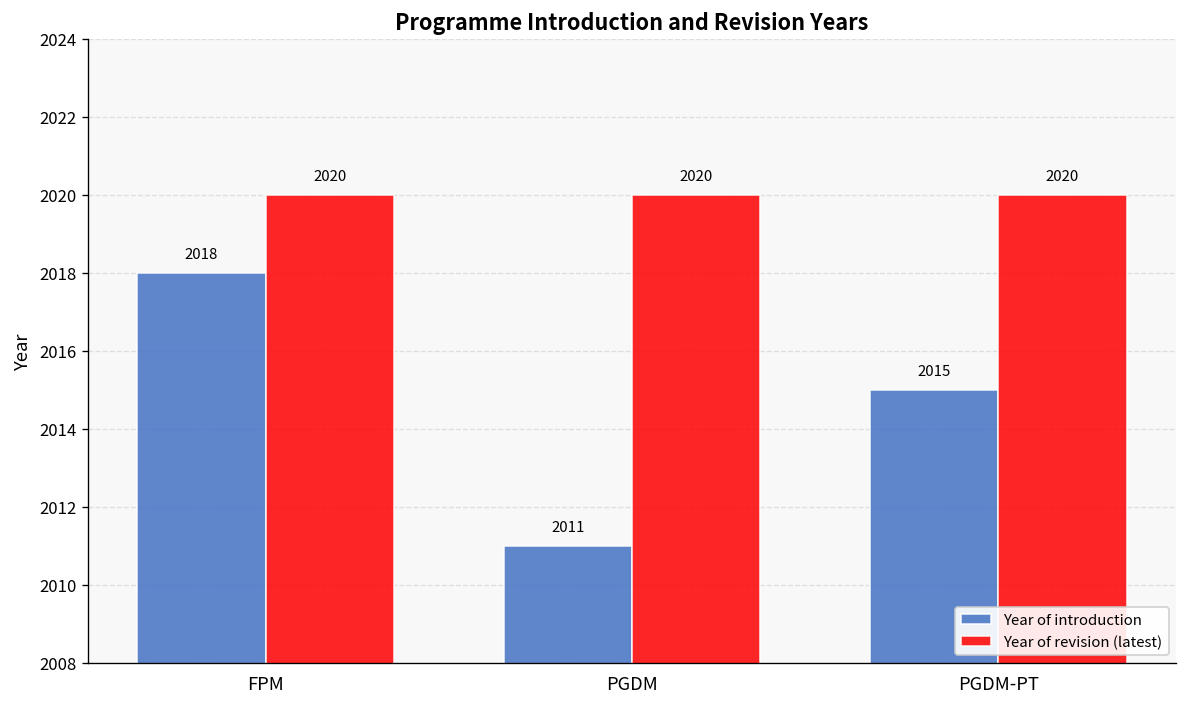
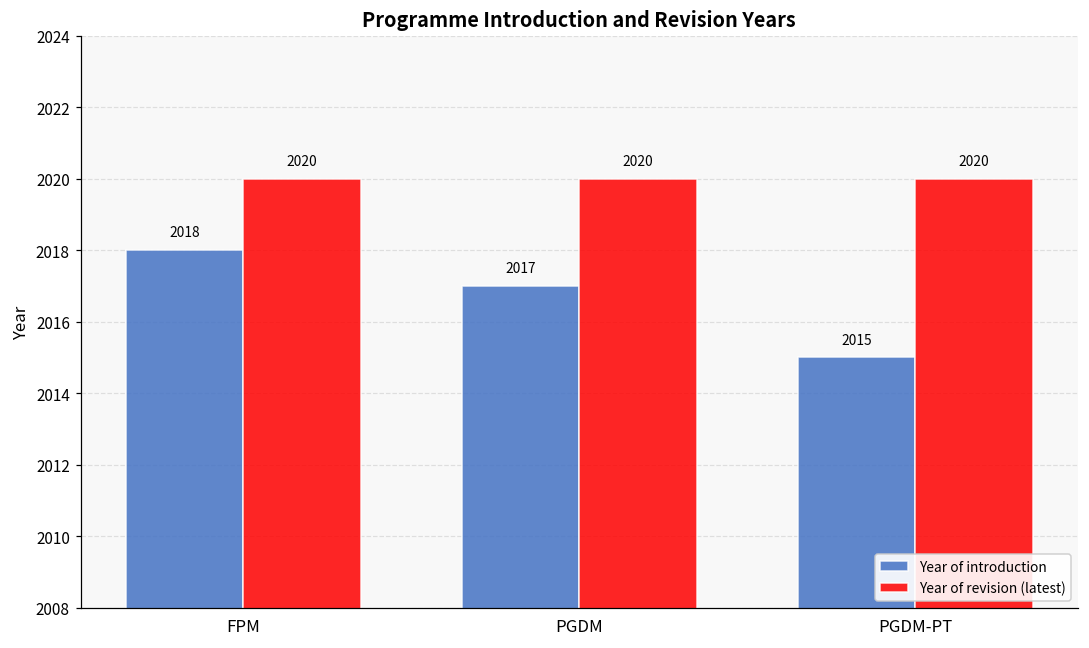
Year of introduction, PGDM: 2011 -> 2017
